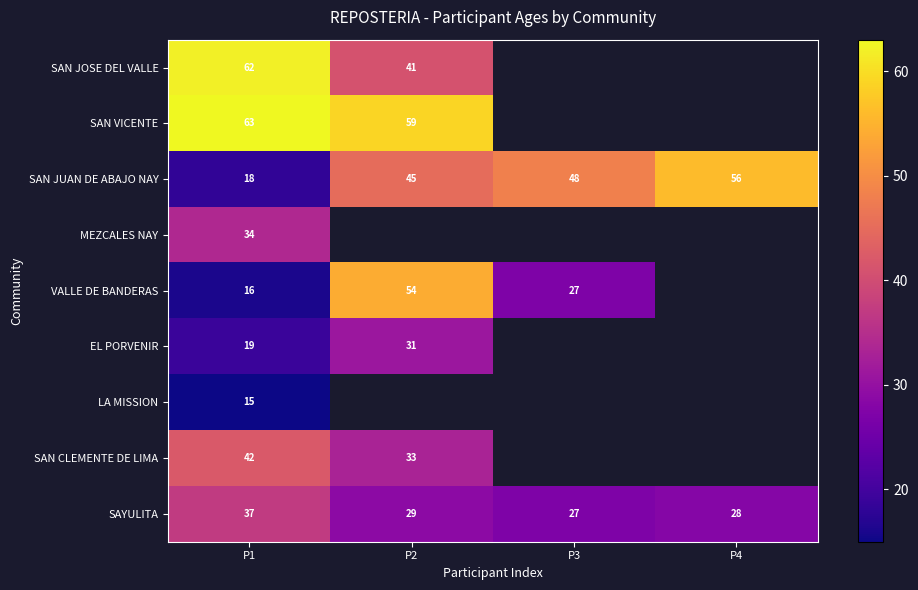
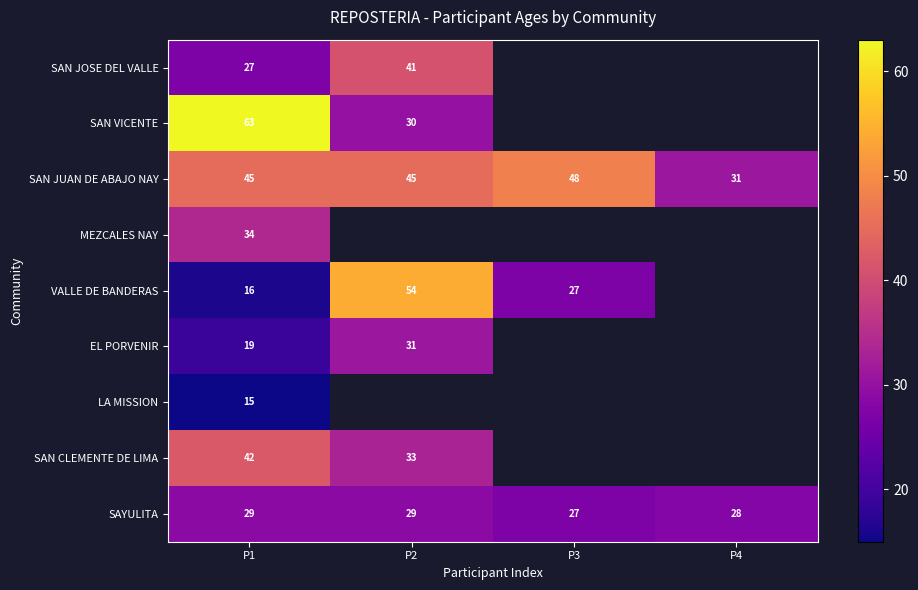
SAN JOSE DEL VALLE, P1: 62 -> 27
SAN VICENTE, P2: 59 -> 30
SAN JUAN DE ABAJO NAY, P1: 18 -> 45
SAN JUAN DE ABAJO NAY, P4: 56 -> 31
SAYULITA, P1: 37 -> 29
